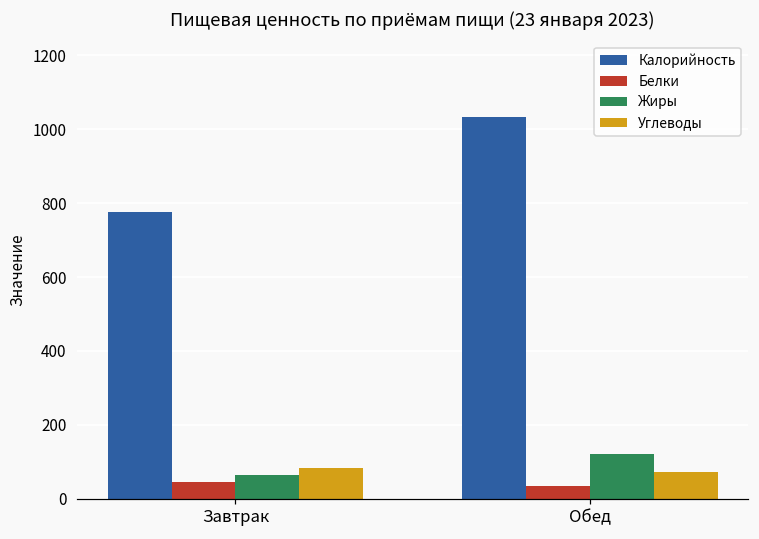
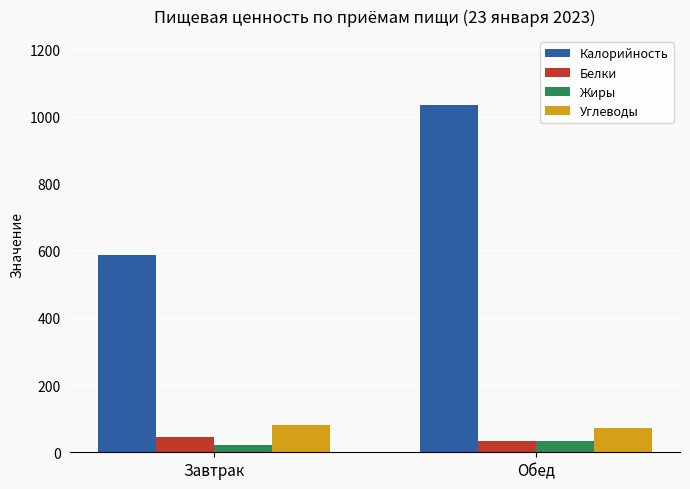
Калорийность, Завтрак: 780 -> 590
Жиры, Завтрак: 60 -> 20
Жиры, Обед: 120 -> 40
